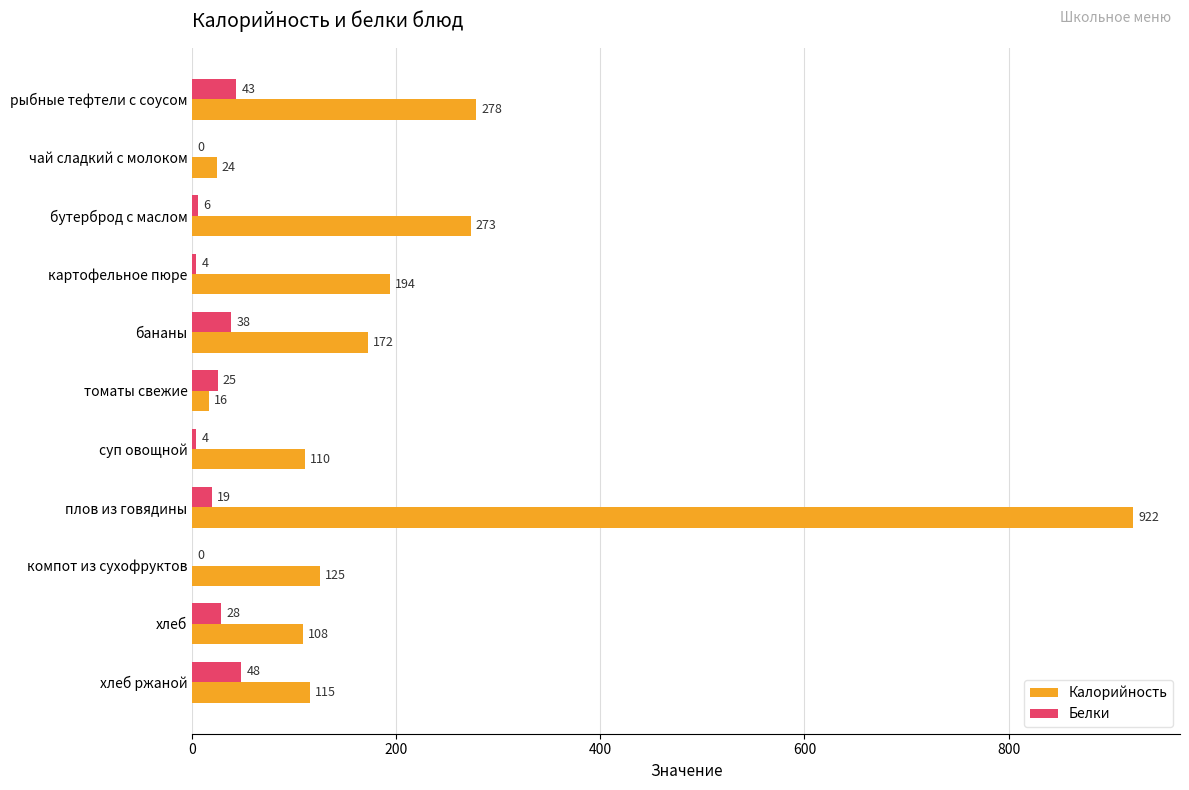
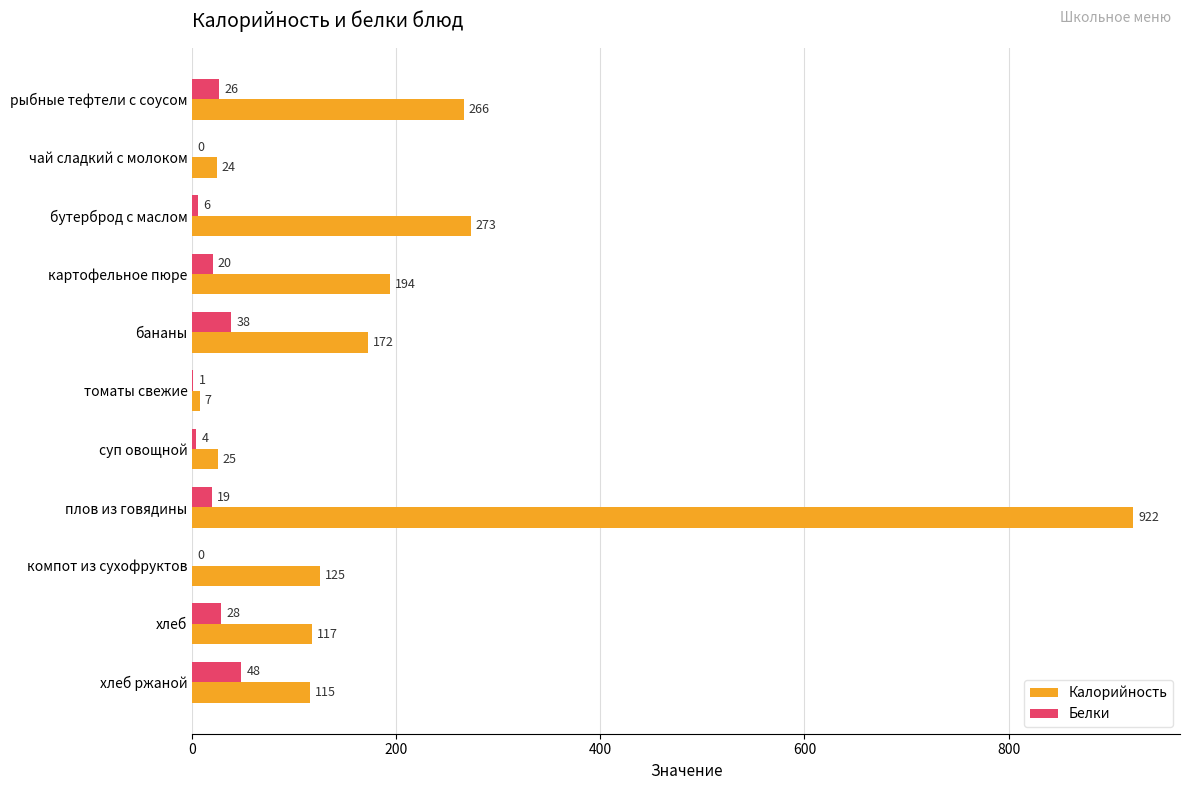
Белки, рыбные тефтели с соусом: 43 -> 26
Калорийность, рыбные тефтели с соусом: 278 -> 266
Белки, картофельное пюре: 4 -> 20
Белки, томаты свежие: 25 -> 1
Калорийность, томаты свежие: 16 -> 7
Калорийность, суп овощной: 110 -> 25
Калорийность, хлеб: 108 -> 117
